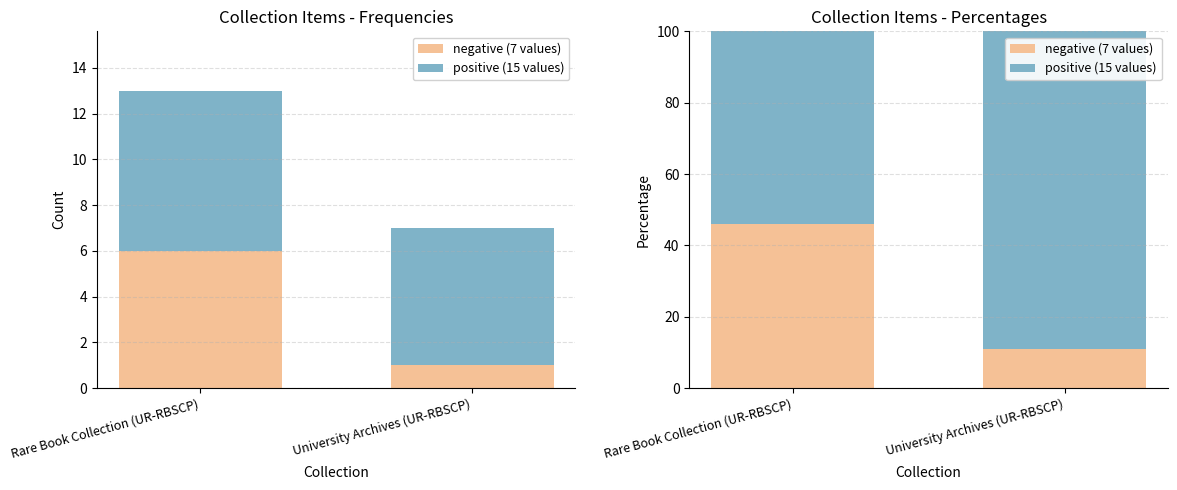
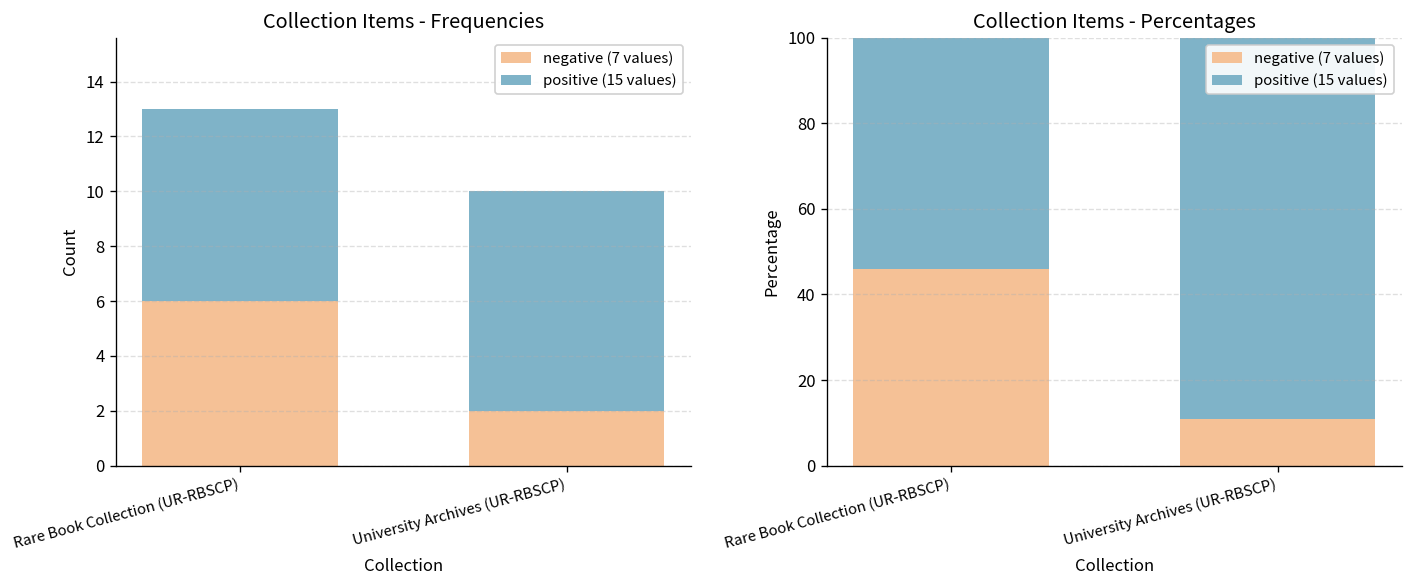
Collection Items - Frequencies, negative (7 values), University Archives (UR-RBSCP): 1 -> 2
Collection Items - Frequencies, positive (15 values), University Archives (UR-RBSCP): 6 -> 8
